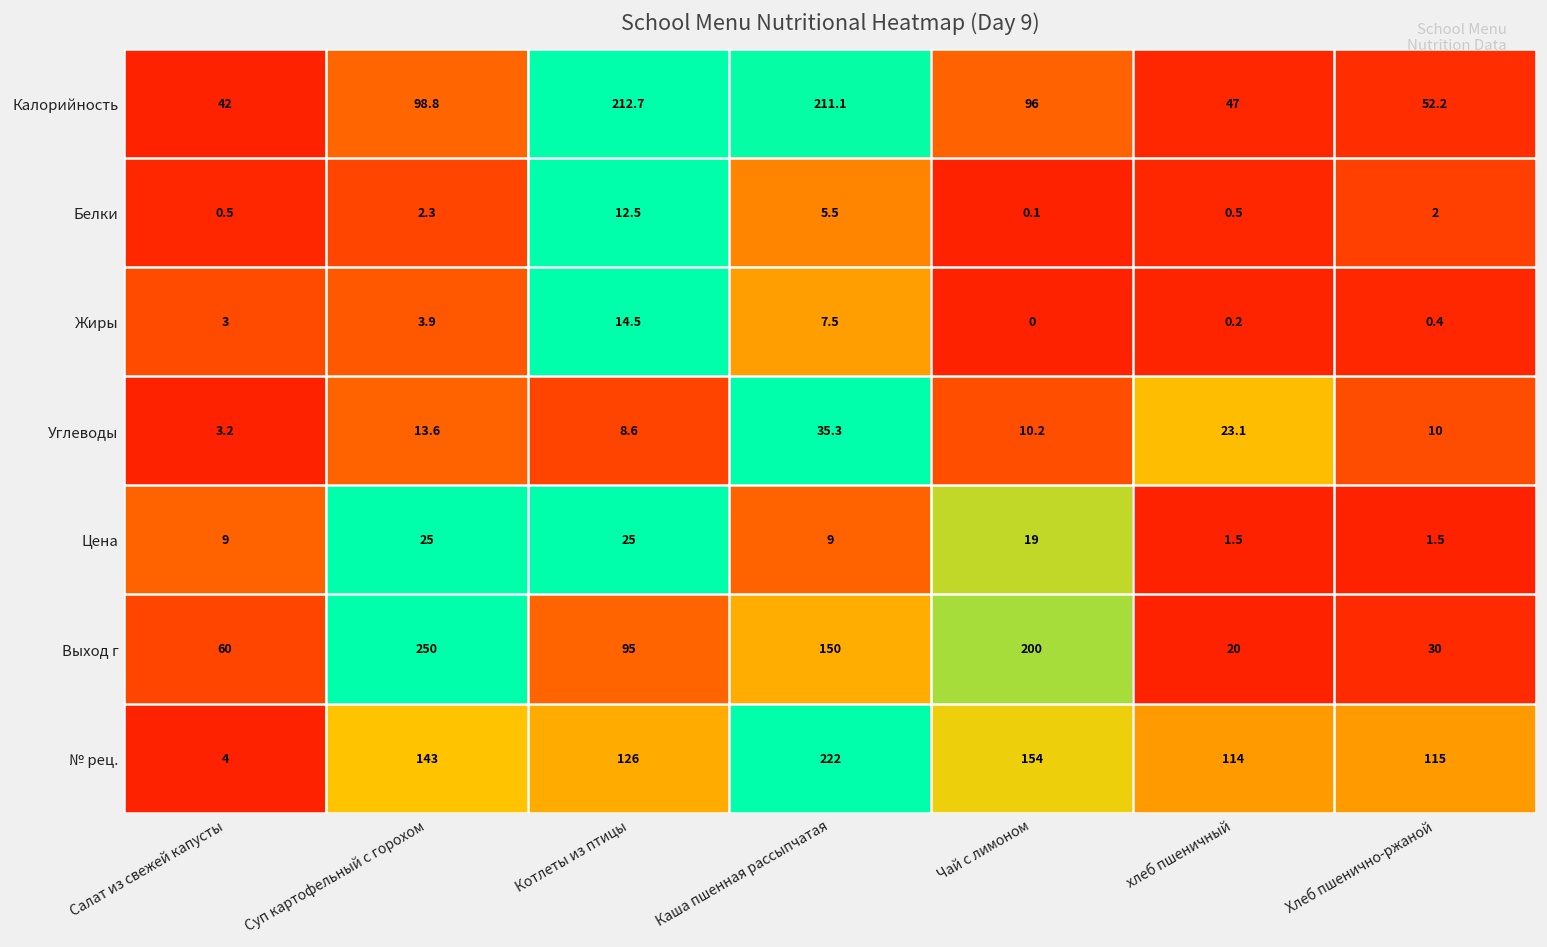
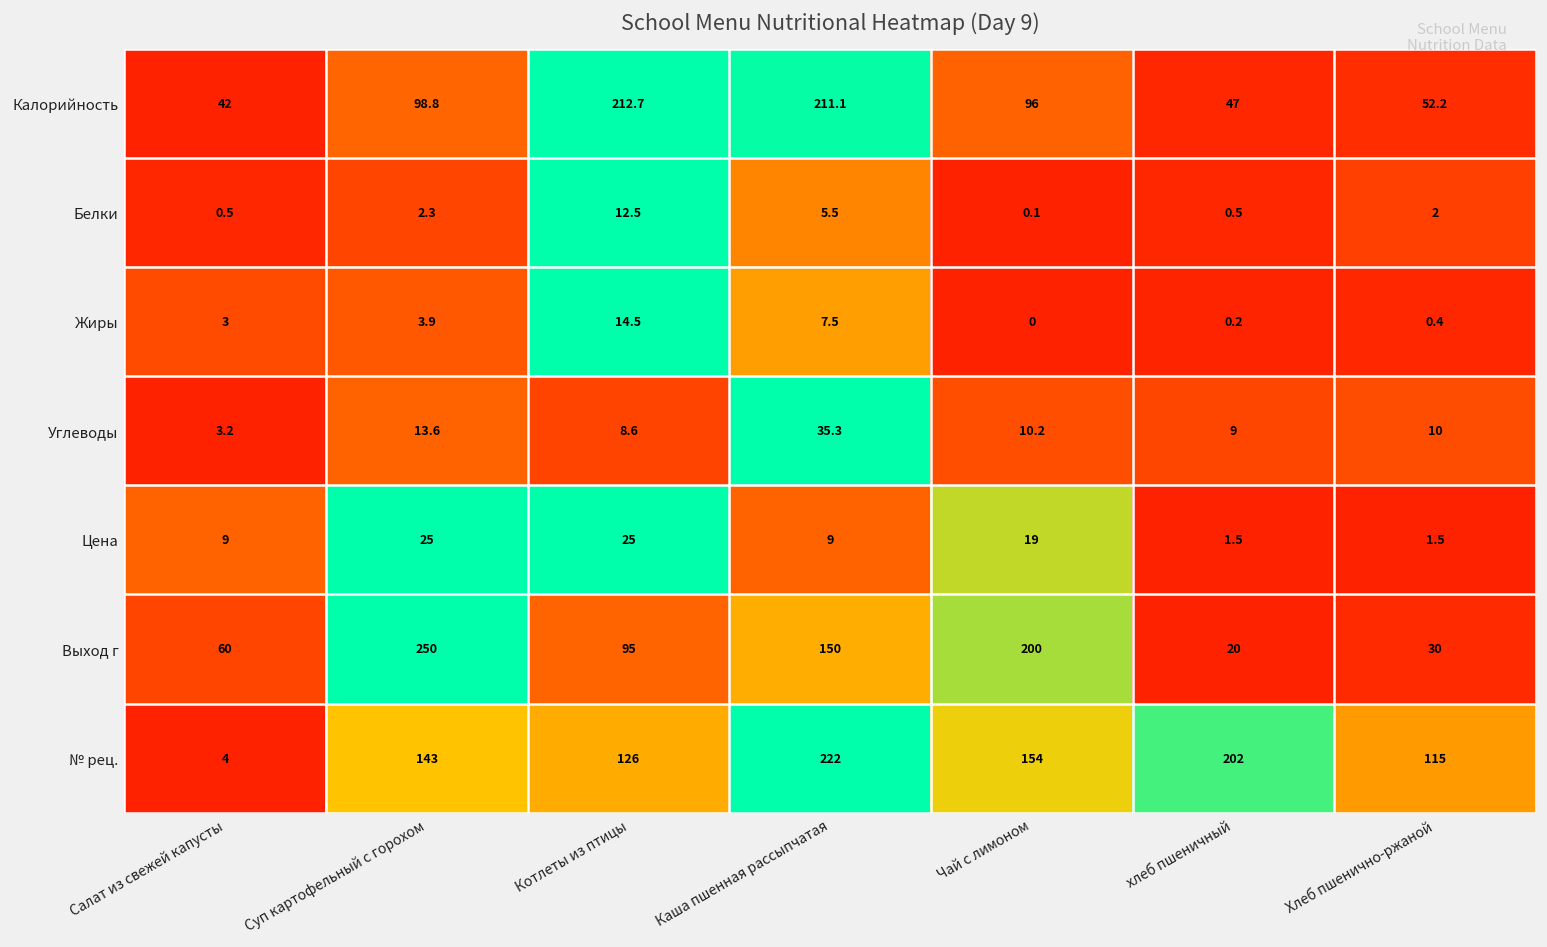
Углеводы, хлеб пшеничный: 23.1 -> 9
№ рец., хлеб пшеничный: 114 -> 202
